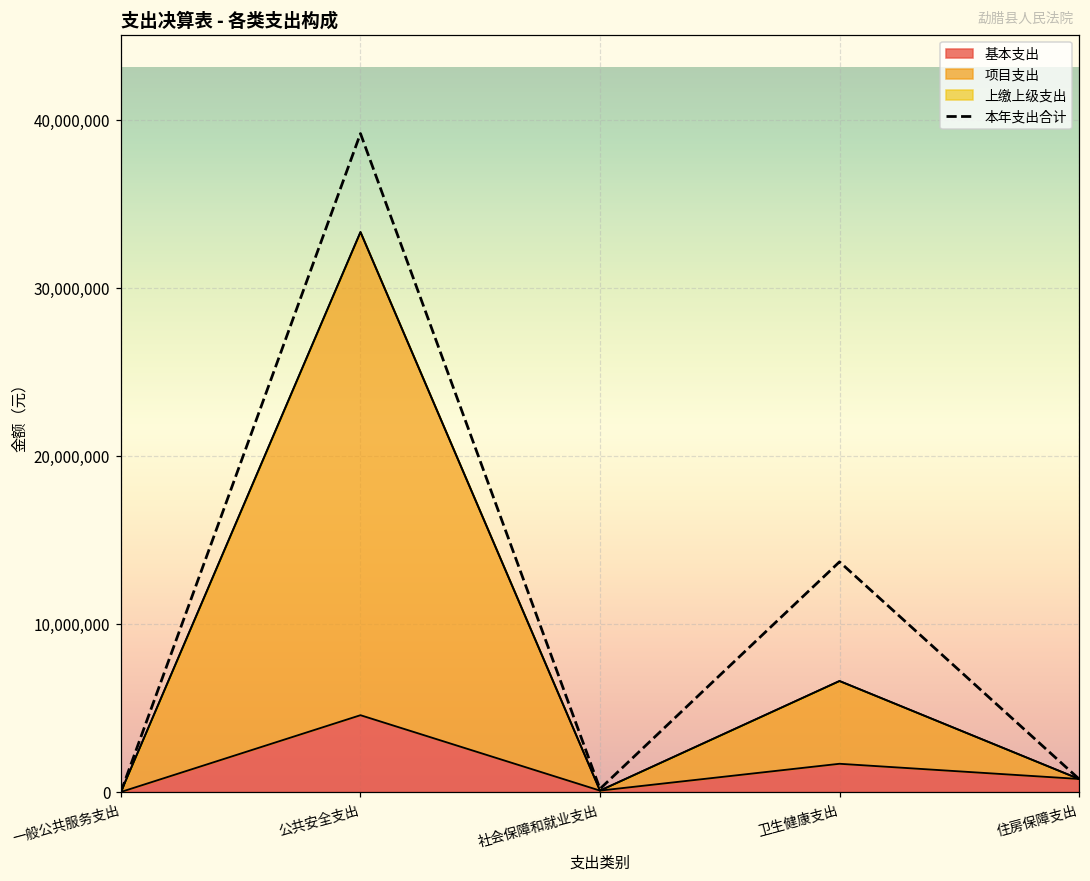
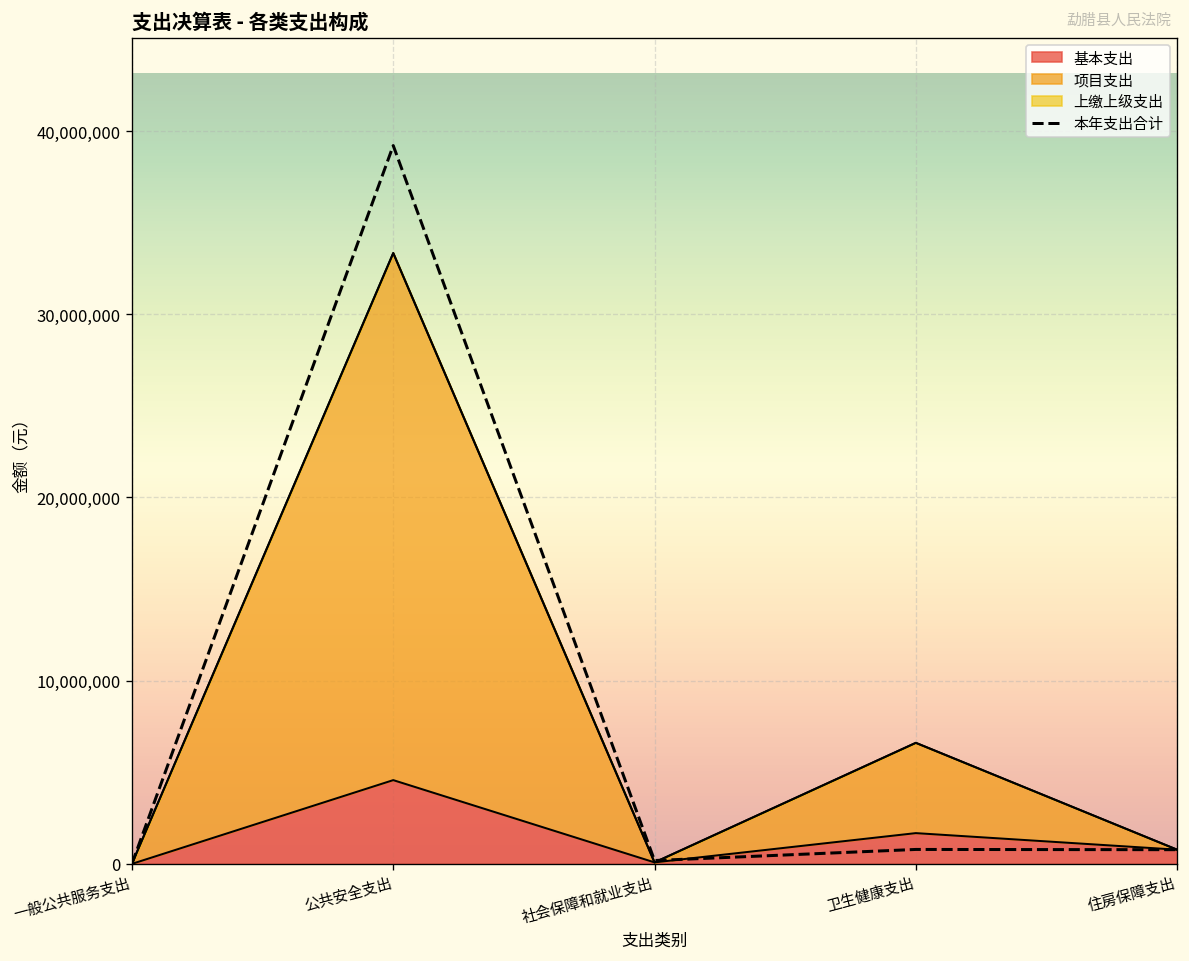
本年支出合计, 卫生健康支出: 13,700,000 -> 800,000
